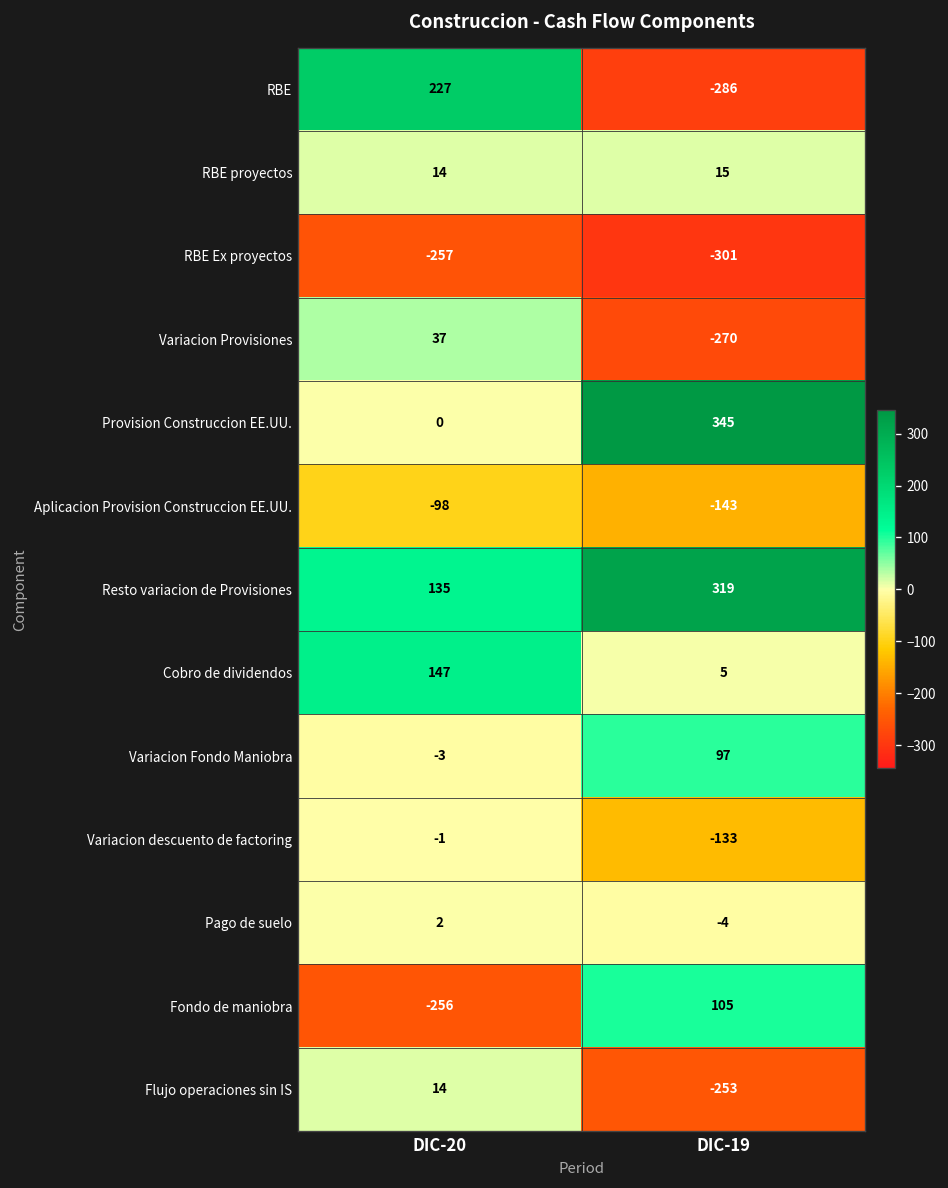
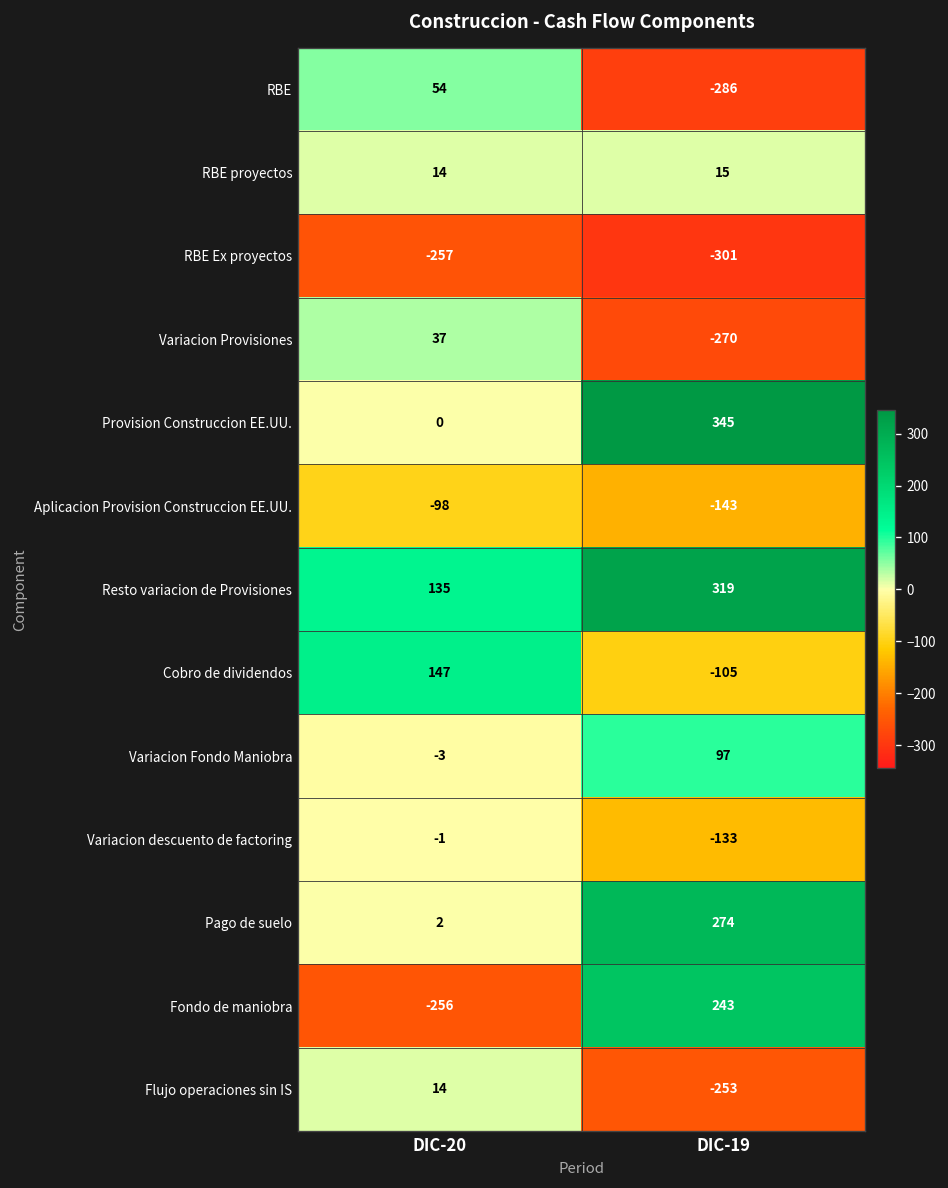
RBE, DIC-20: 227 -> 54
Cobro de dividendos, DIC-19: 5 -> -105
Pago de suelo, DIC-19: -4 -> 274
Fondo de maniobra, DIC-19: 105 -> 243
